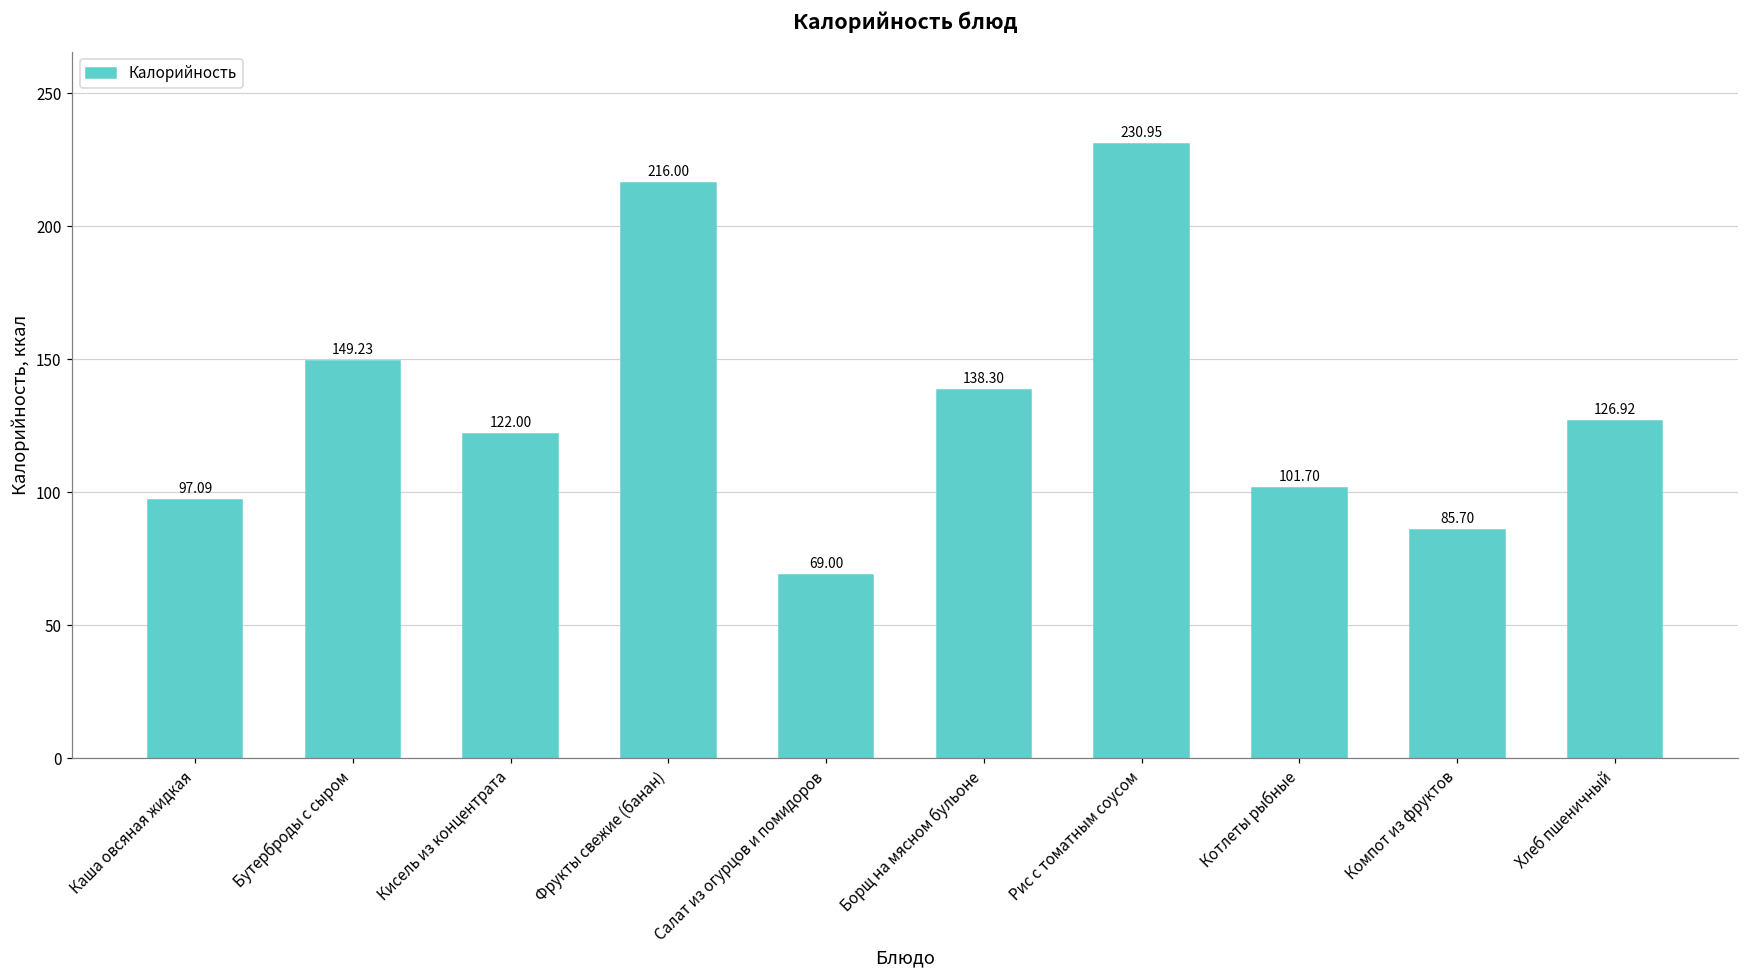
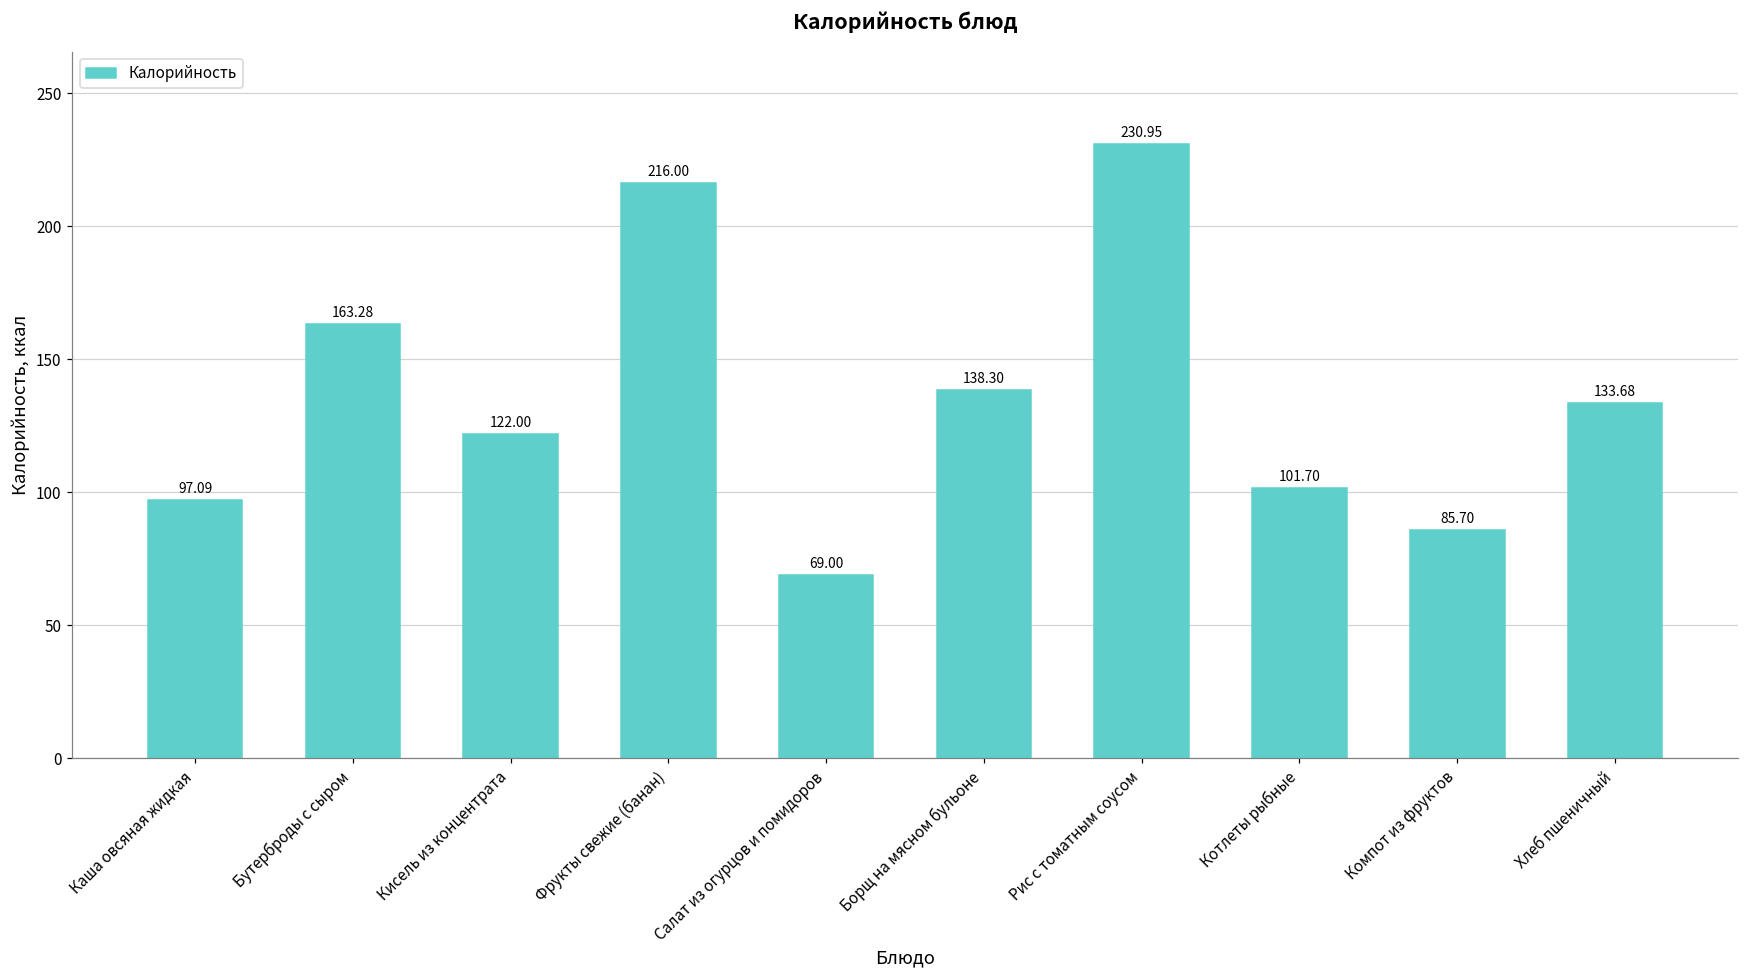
Бутерброды с сыром: 149.23 -> 163.28
Хлеб пшеничный: 126.92 -> 133.68
